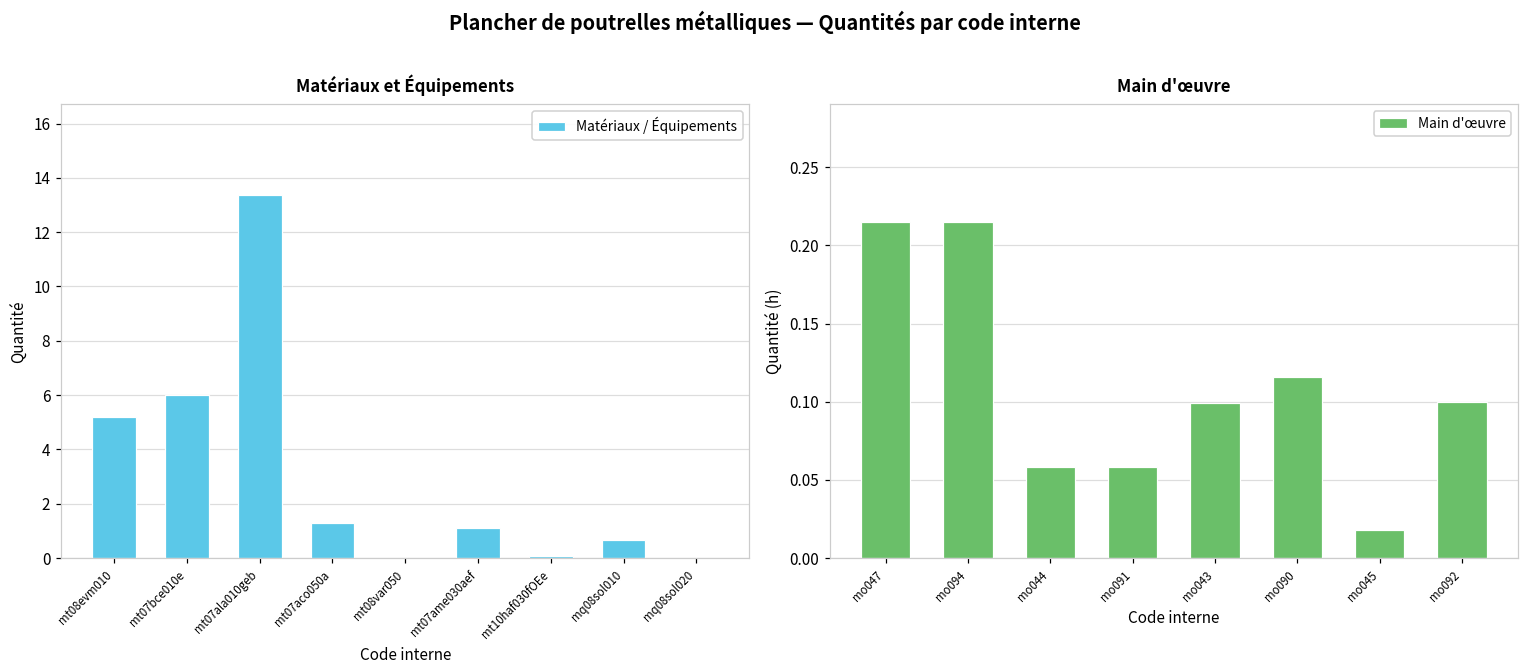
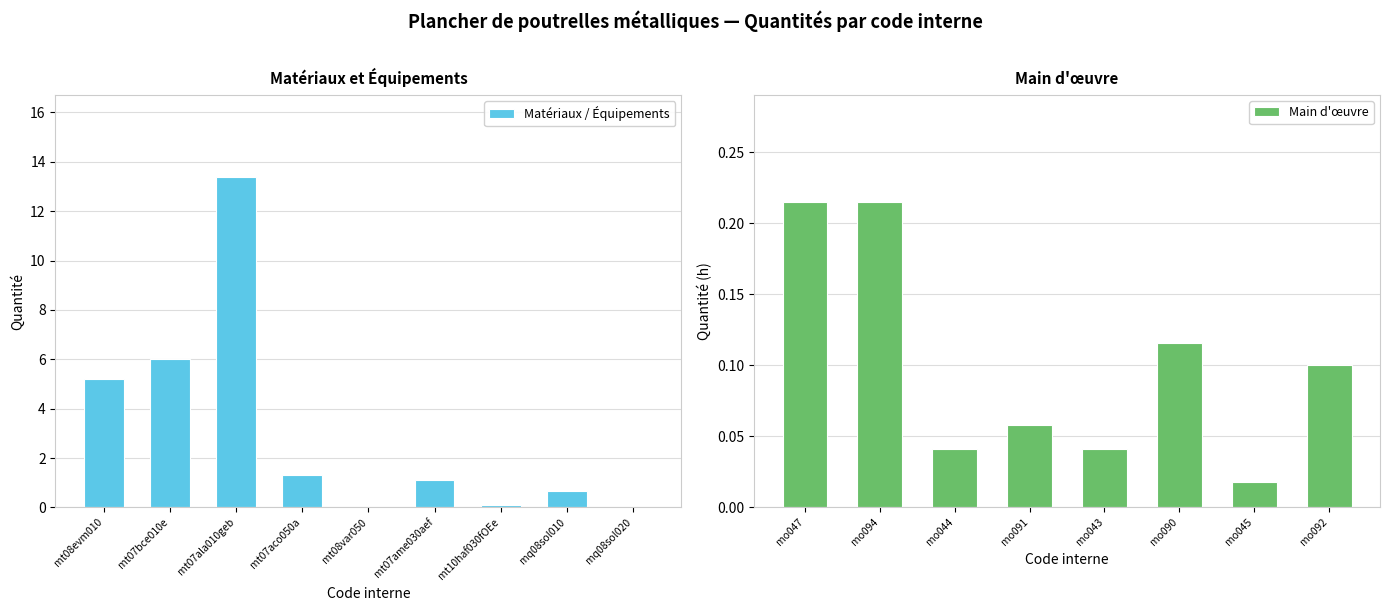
Main d'œuvre, mo044: 0.058 -> 0.041
Main d'œuvre, mo043: 0.099 -> 0.041
